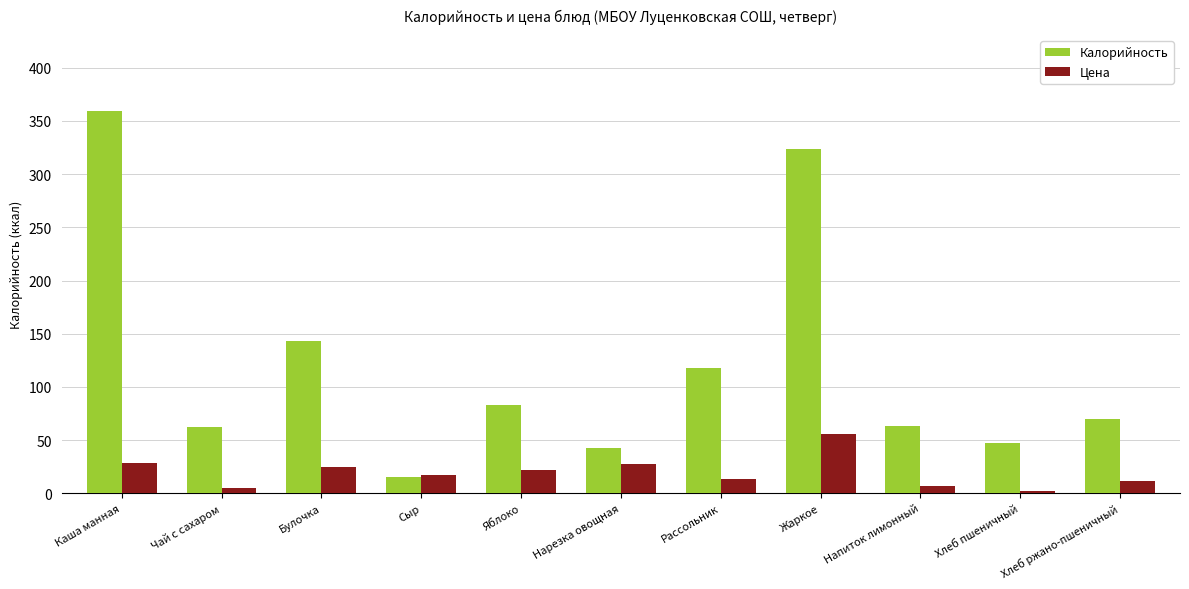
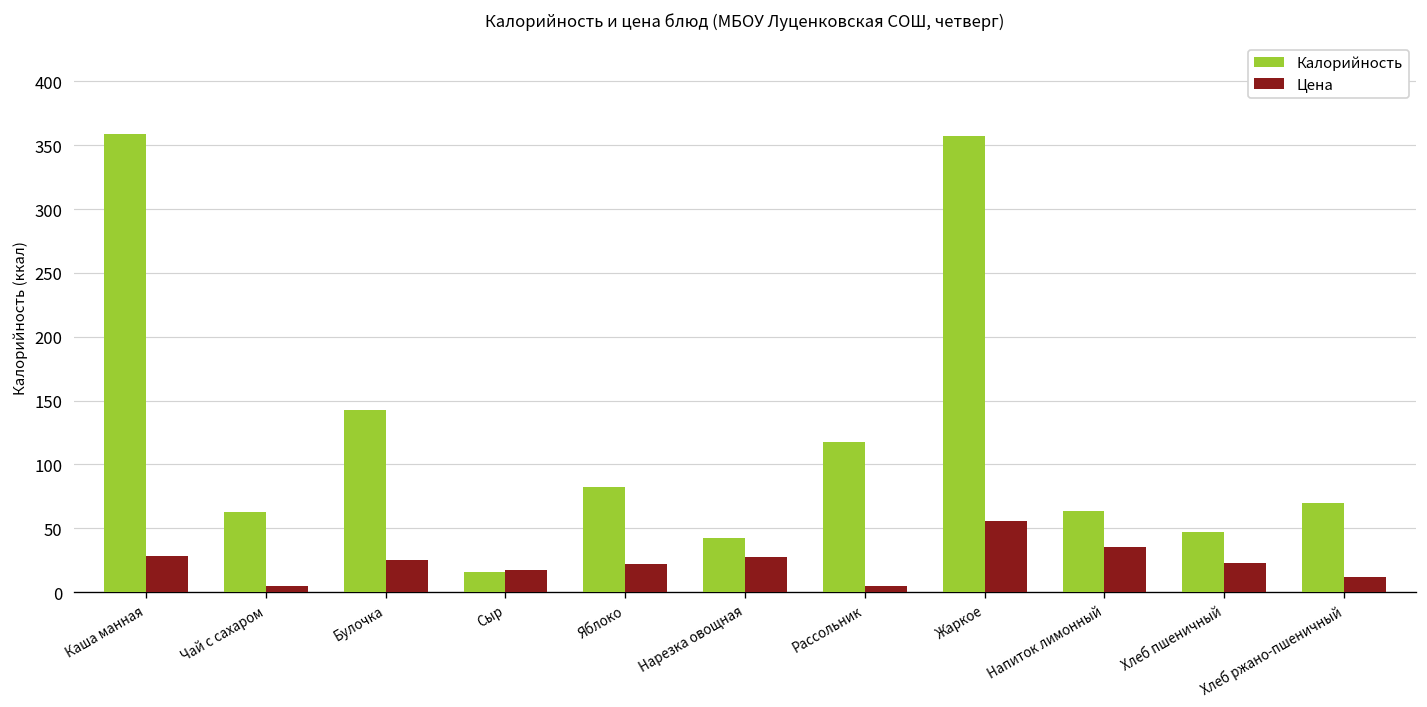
Цена, Рассольник: 13 -> 5
Калорийность, Жаркое: 324 -> 358
Цена, Напиток лимонный: 6 -> 36
Цена, Хлеб пшеничный: 2 -> 23
